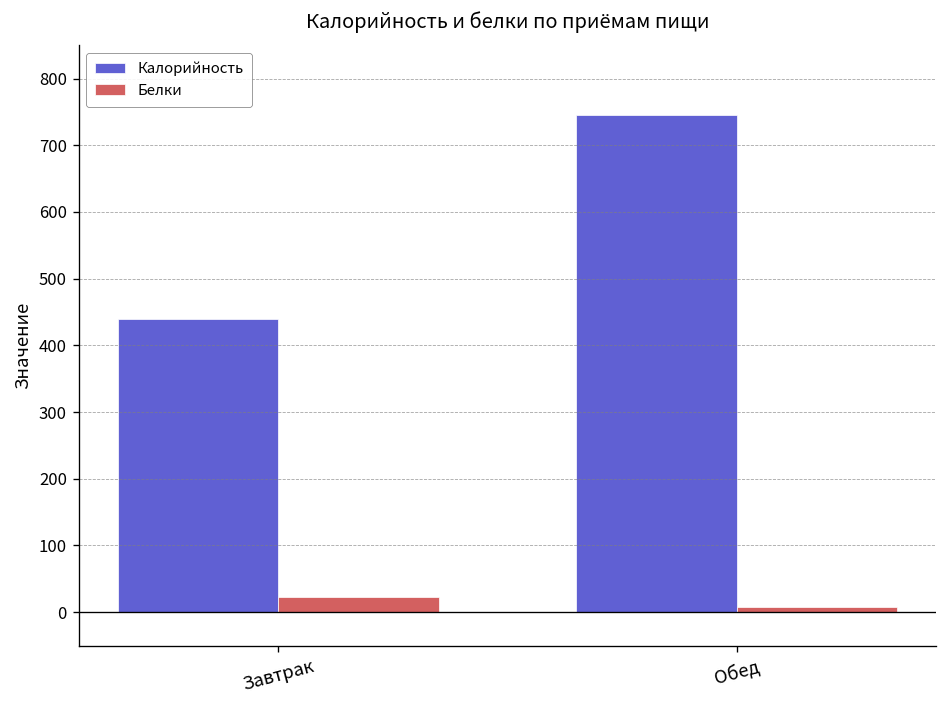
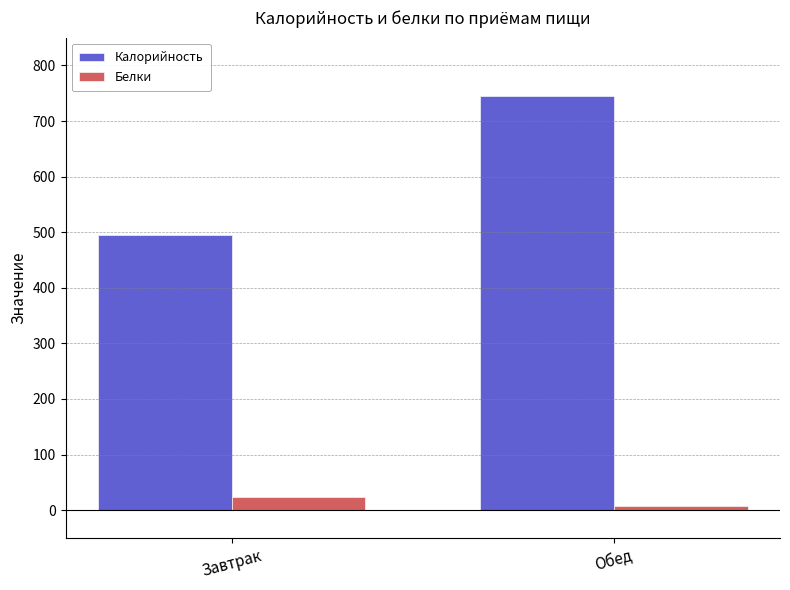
Калорийность, Завтрак: 440 -> 500
